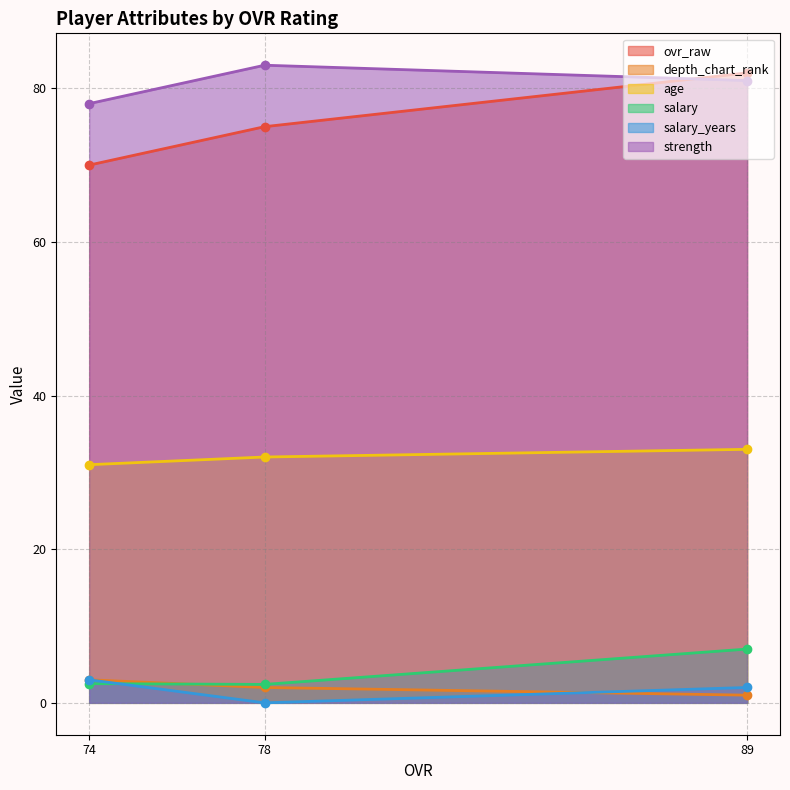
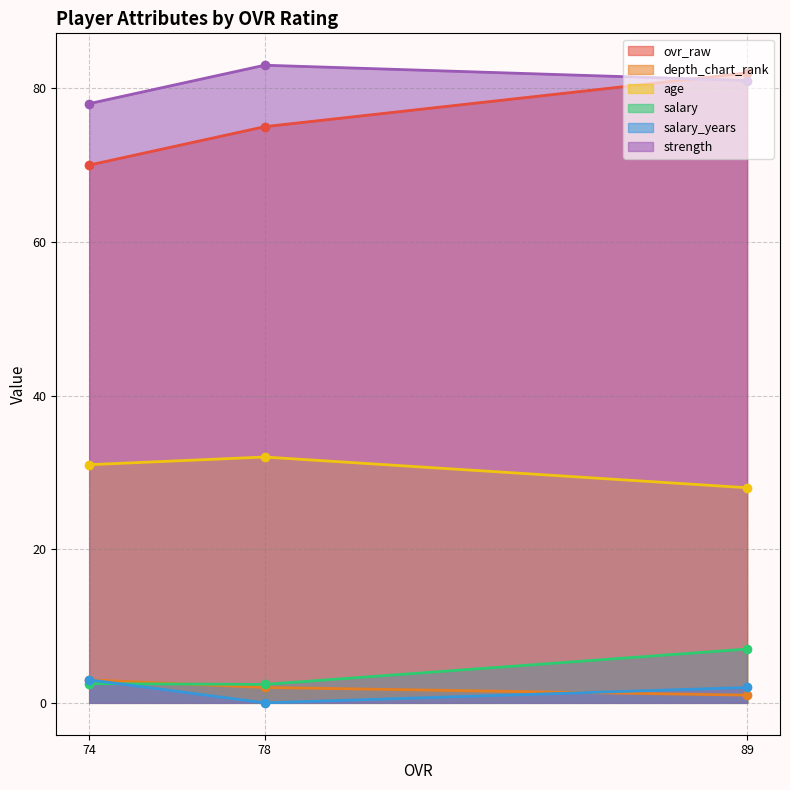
age, 89: 33 -> 28
